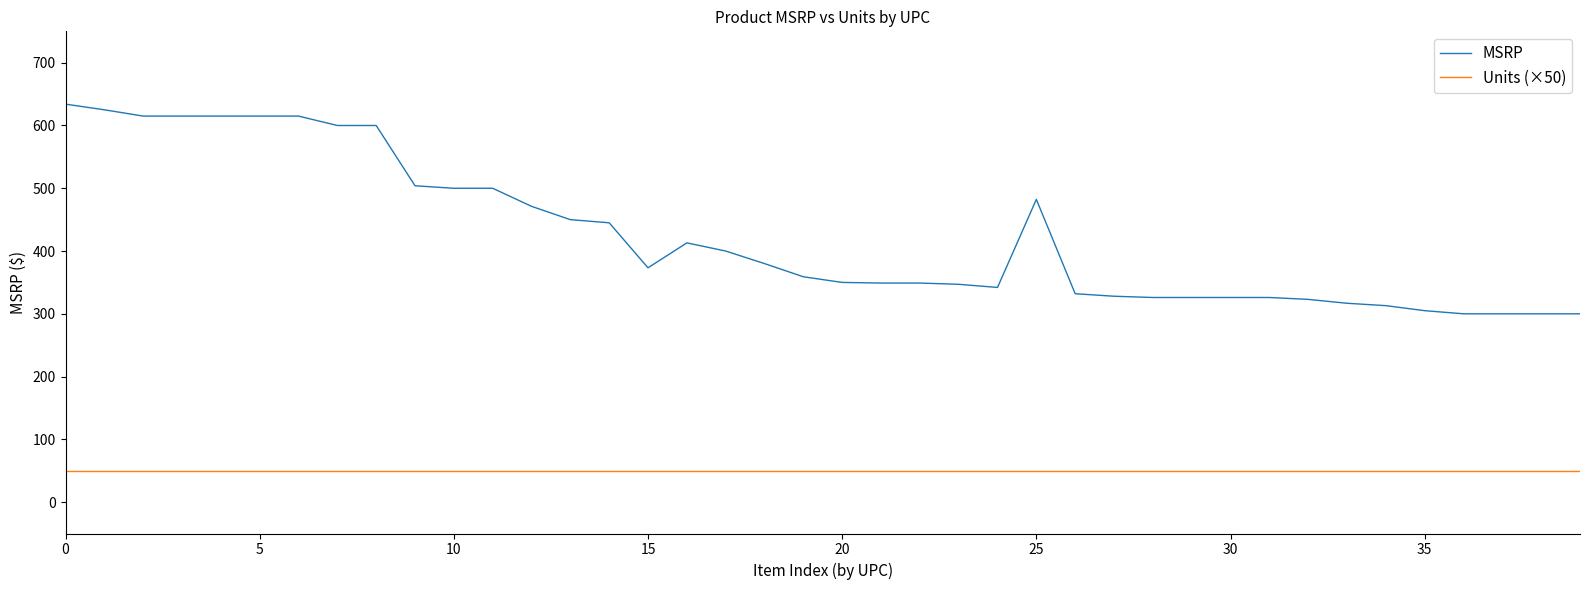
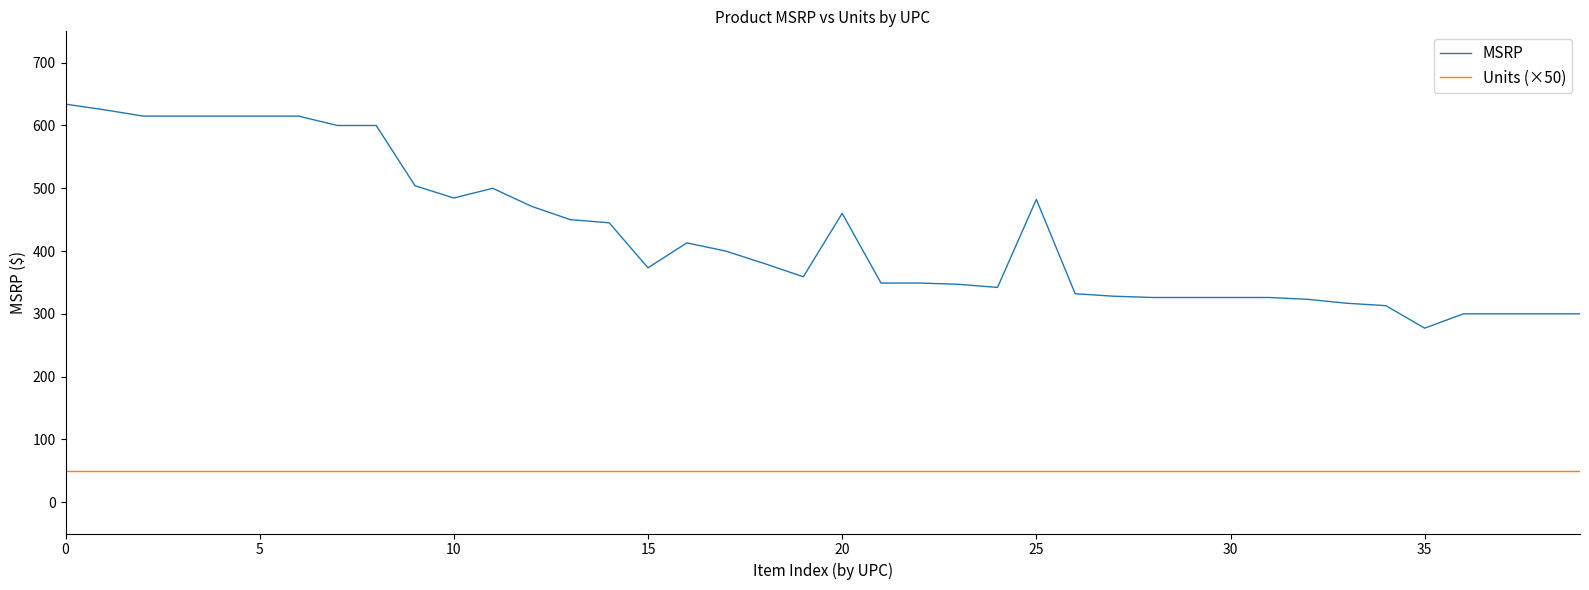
MSRP, 10: 500 -> 480
MSRP, 20: 350 -> 460
MSRP, 35: 300 -> 280
